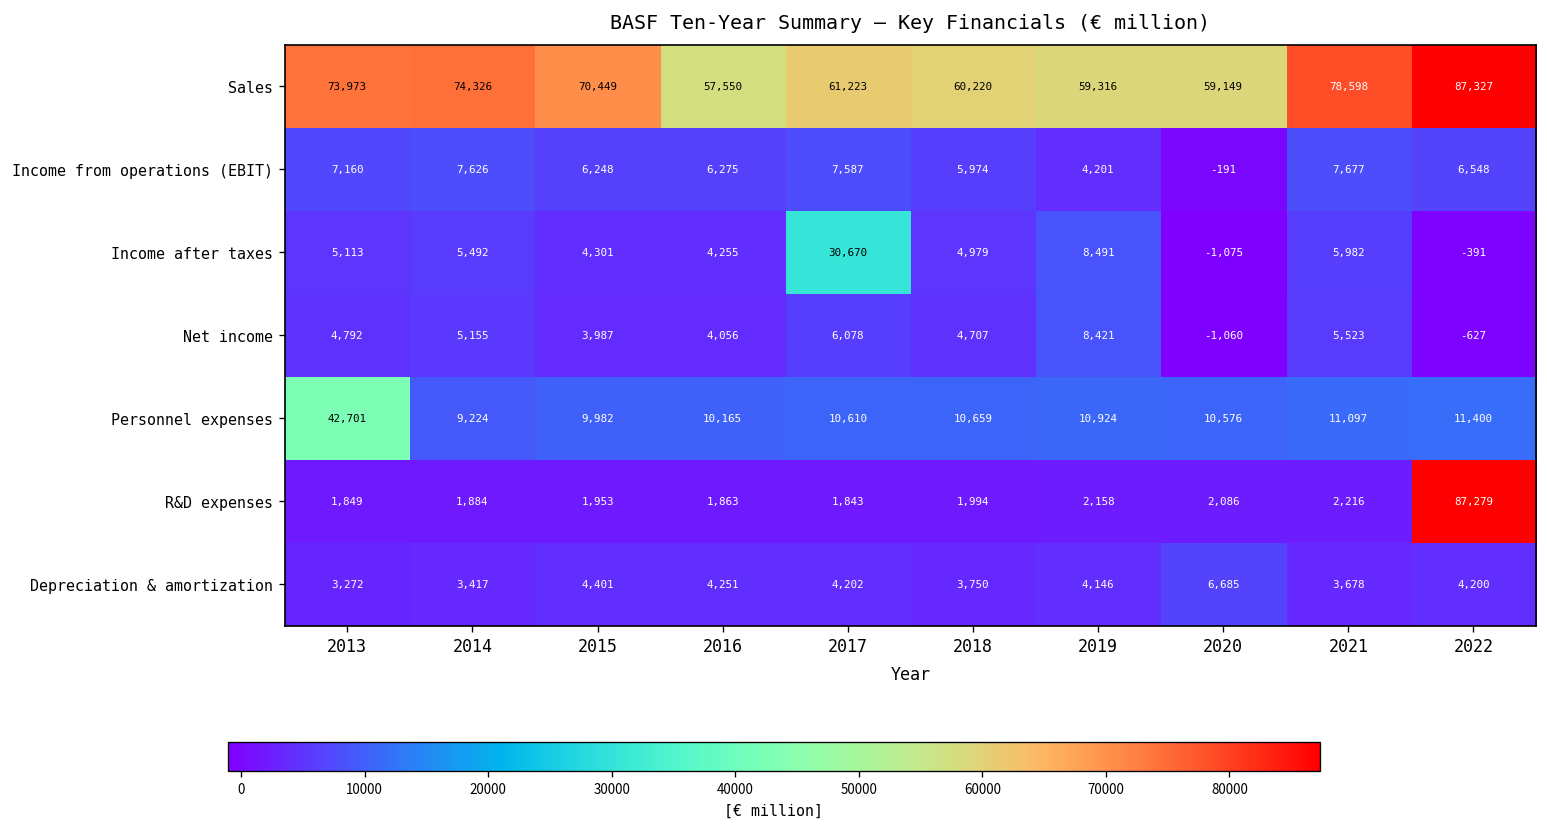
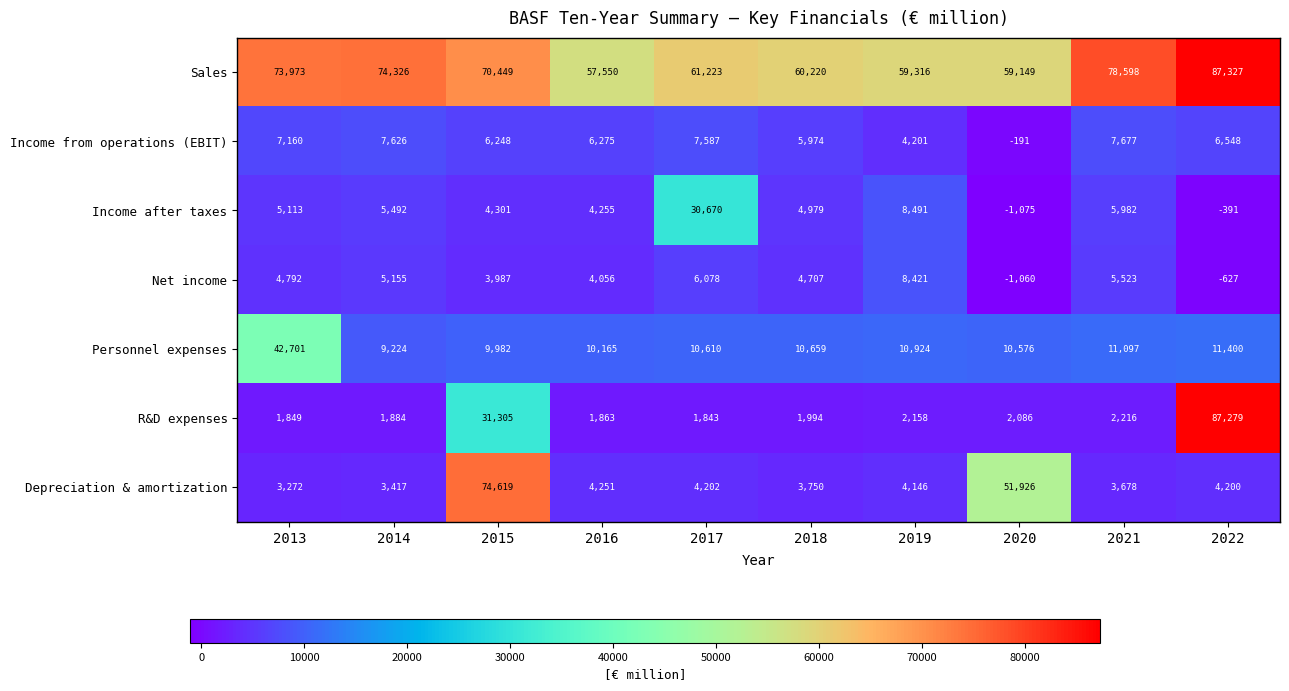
R&D expenses, 2015: 1,953 -> 31,305
Depreciation & amortization, 2015: 4,401 -> 74,619
Depreciation & amortization, 2020: 6,685 -> 51,926
